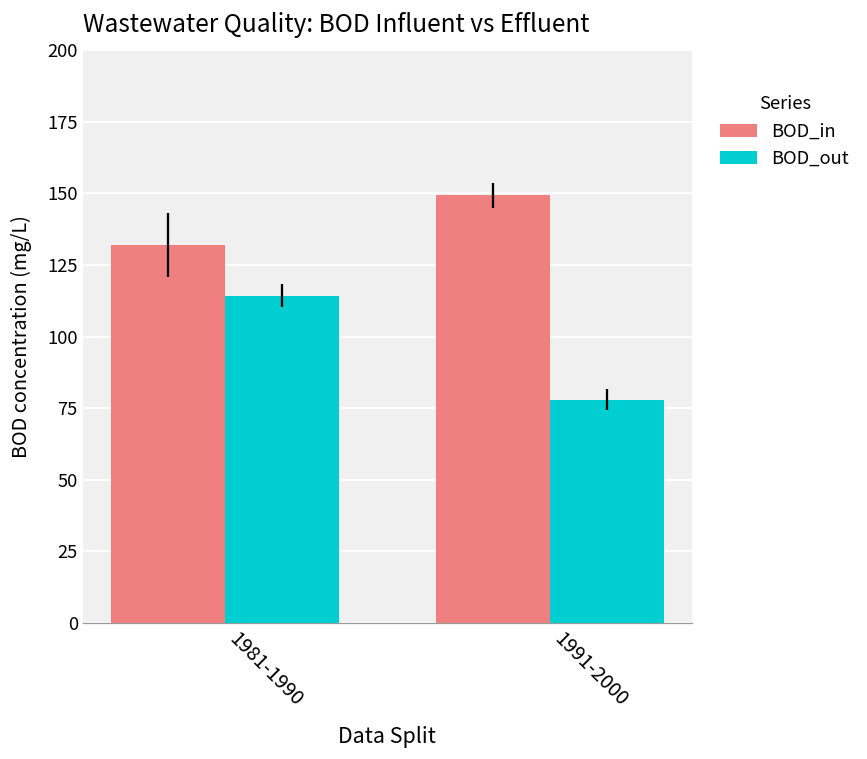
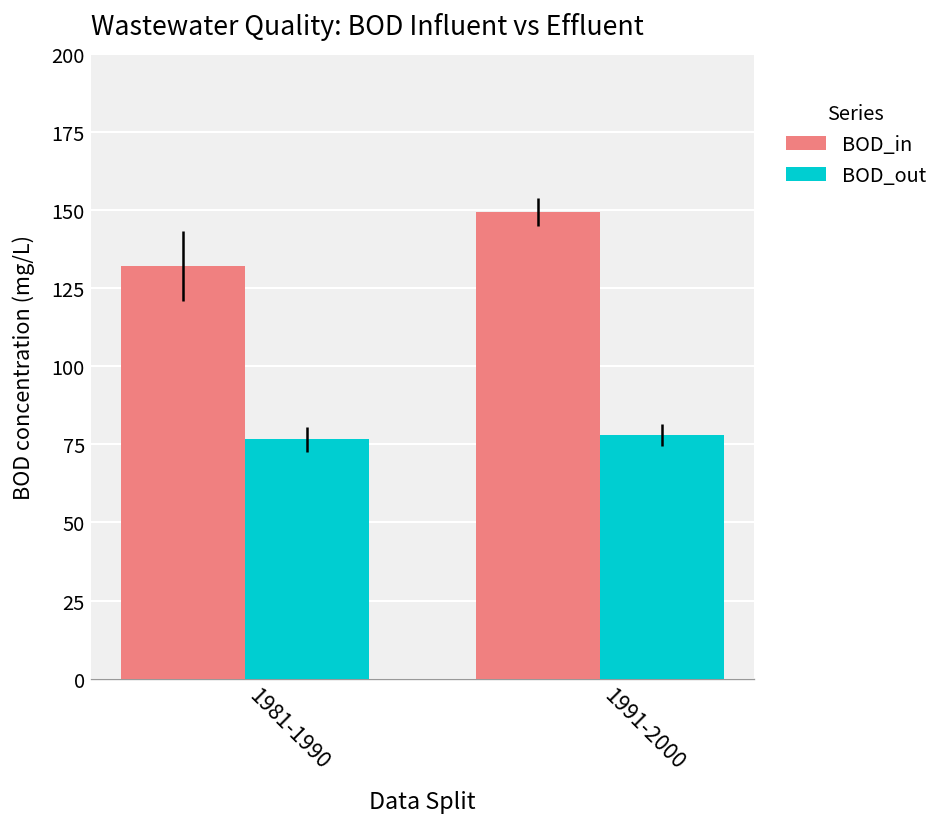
BOD_out, 1981-1990: 114 -> 77
